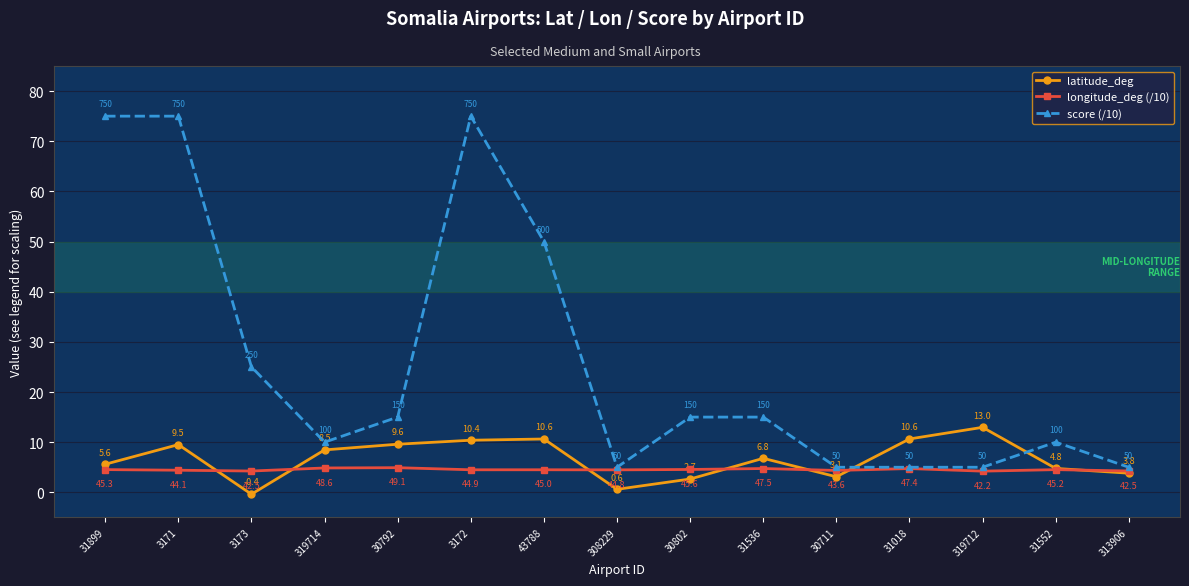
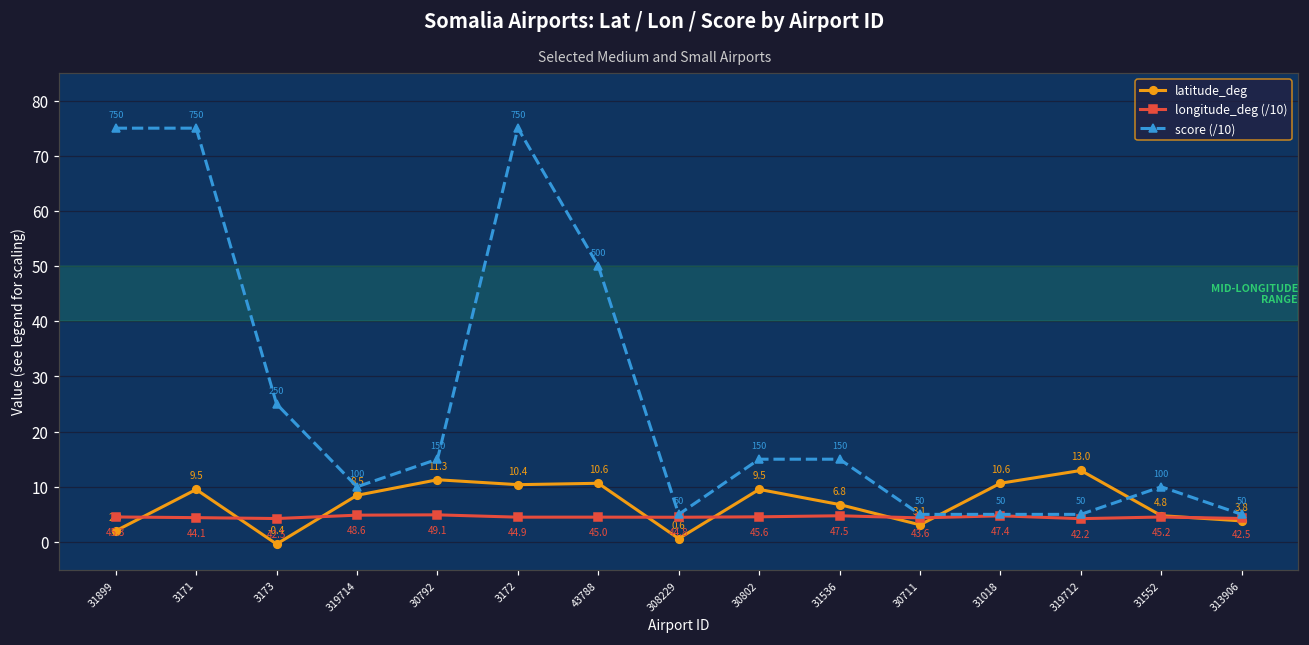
latitude_deg, 31899: 5.6 -> 2.0
latitude_deg, 30792: 9.6 -> 11.3
latitude_deg, 30802: 2.7 -> 9.5
